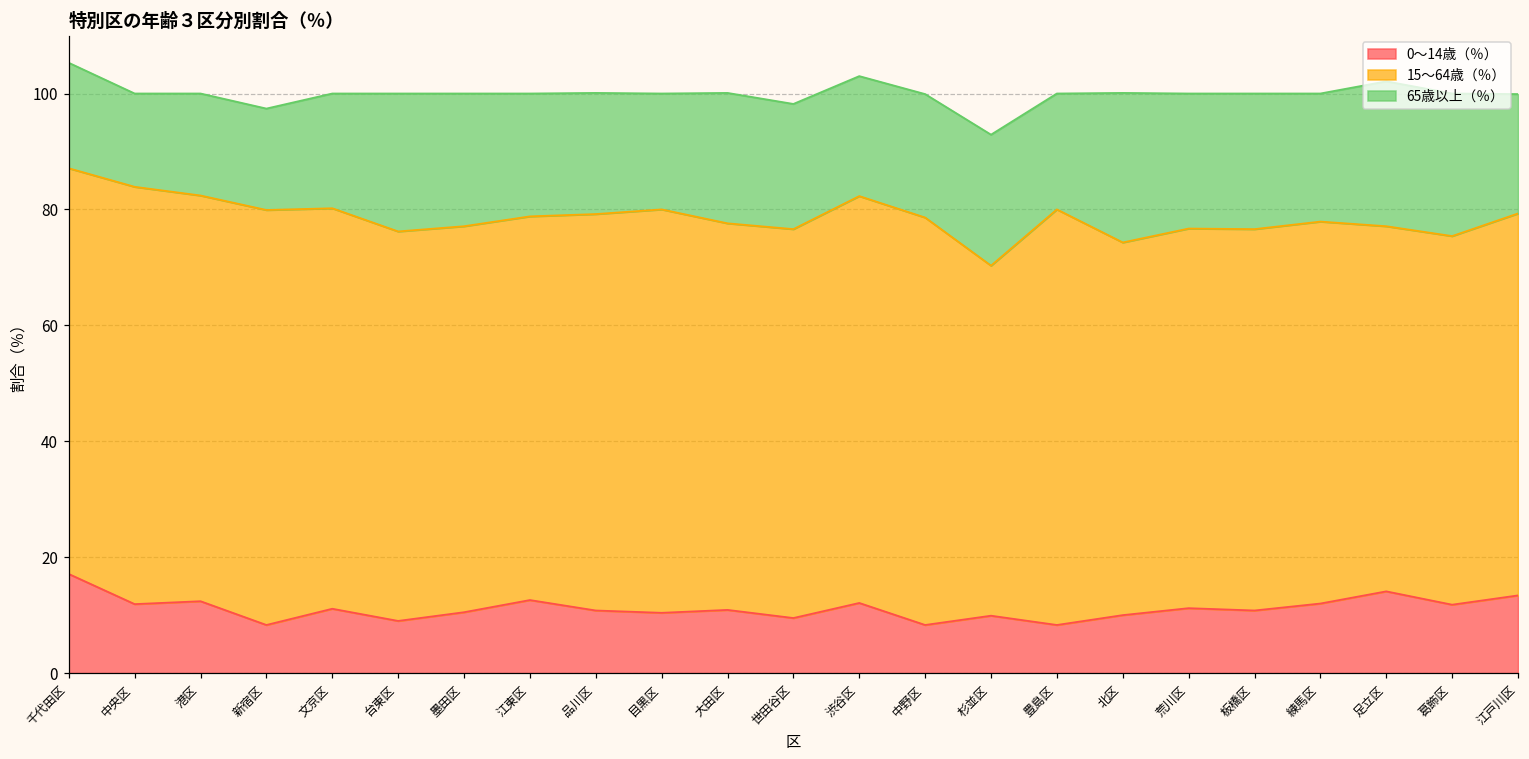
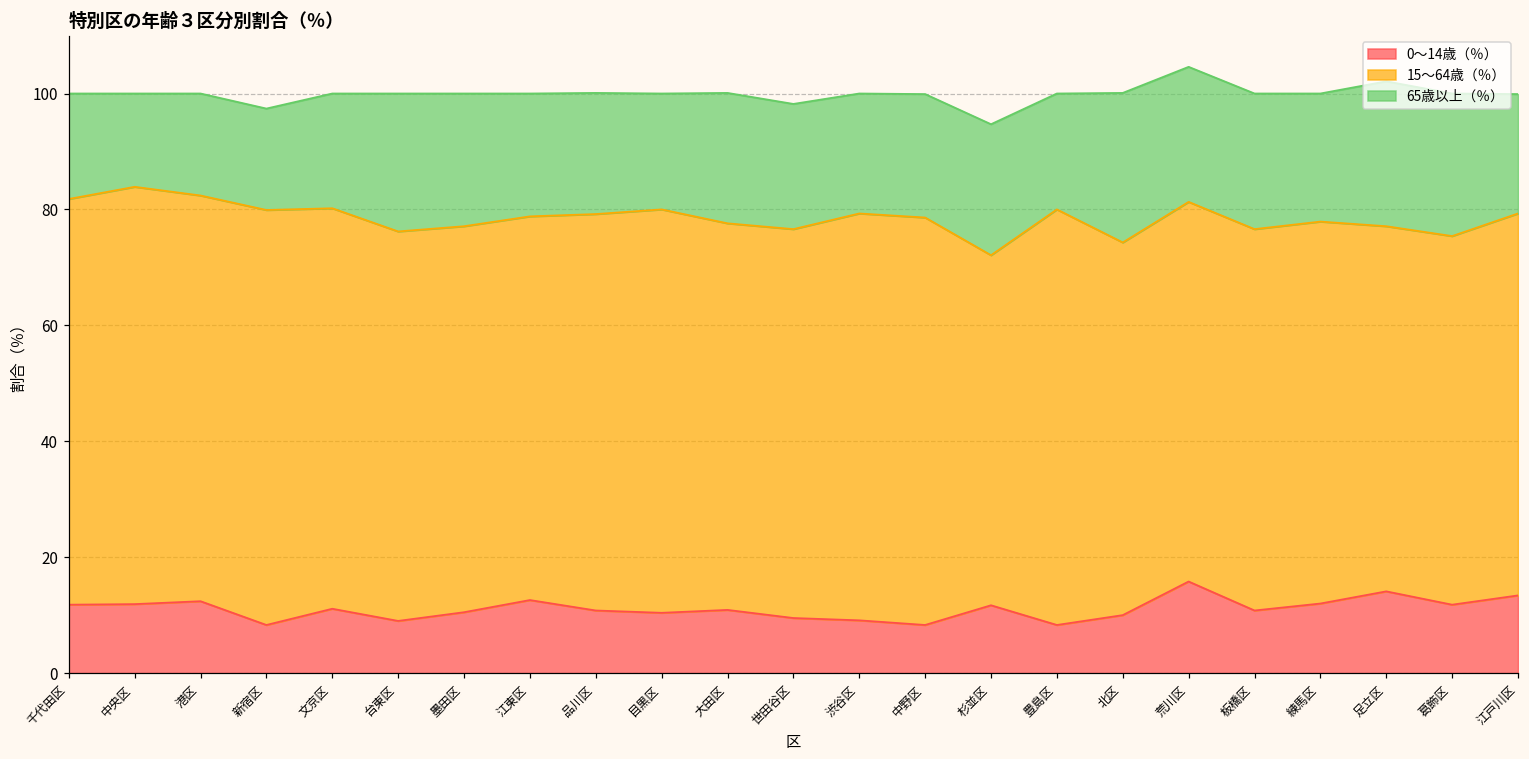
0～14歳（％）, 千代田区: 17 -> 12
0～14歳（％）, 渋谷区: 12 -> 9
0～14歳（％）, 杉並区: 10 -> 12
0～14歳（％）, 荒川区: 11 -> 16
